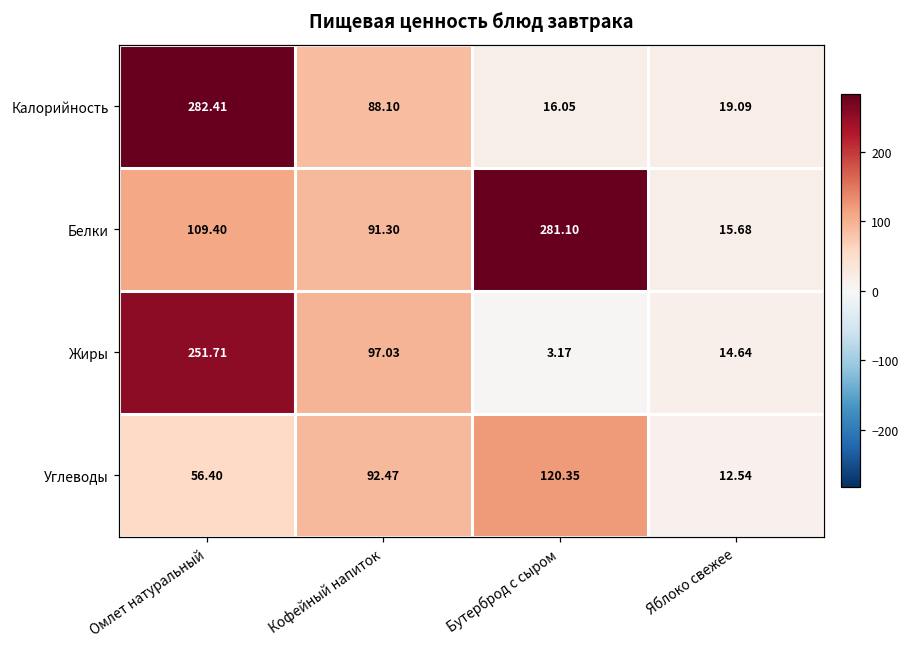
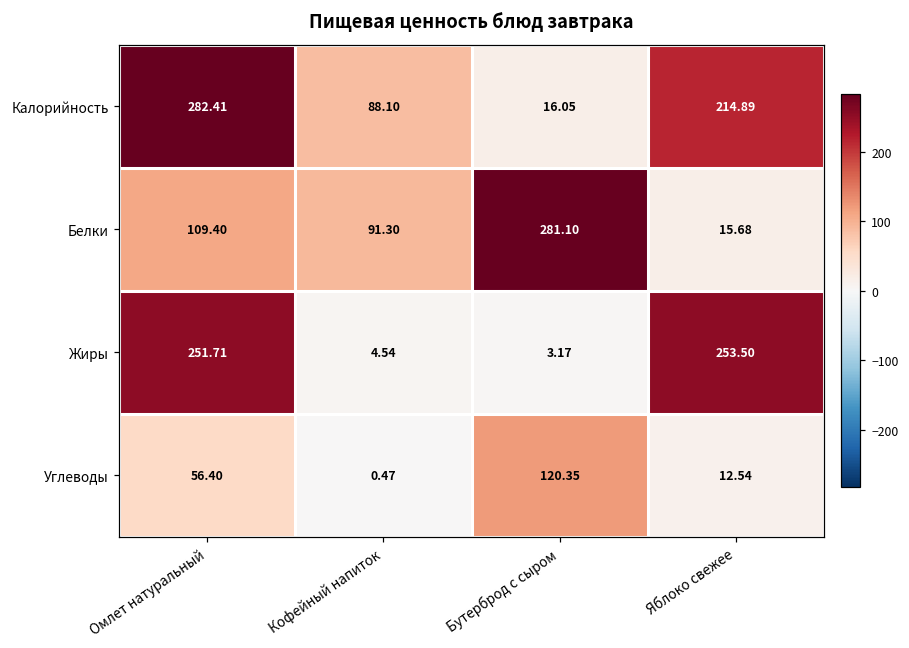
Калорийность, Яблоко свежее: 19.09 -> 214.89
Жиры, Кофейный напиток: 97.03 -> 4.54
Жиры, Яблоко свежее: 14.64 -> 253.50
Углеводы, Кофейный напиток: 92.47 -> 0.47
